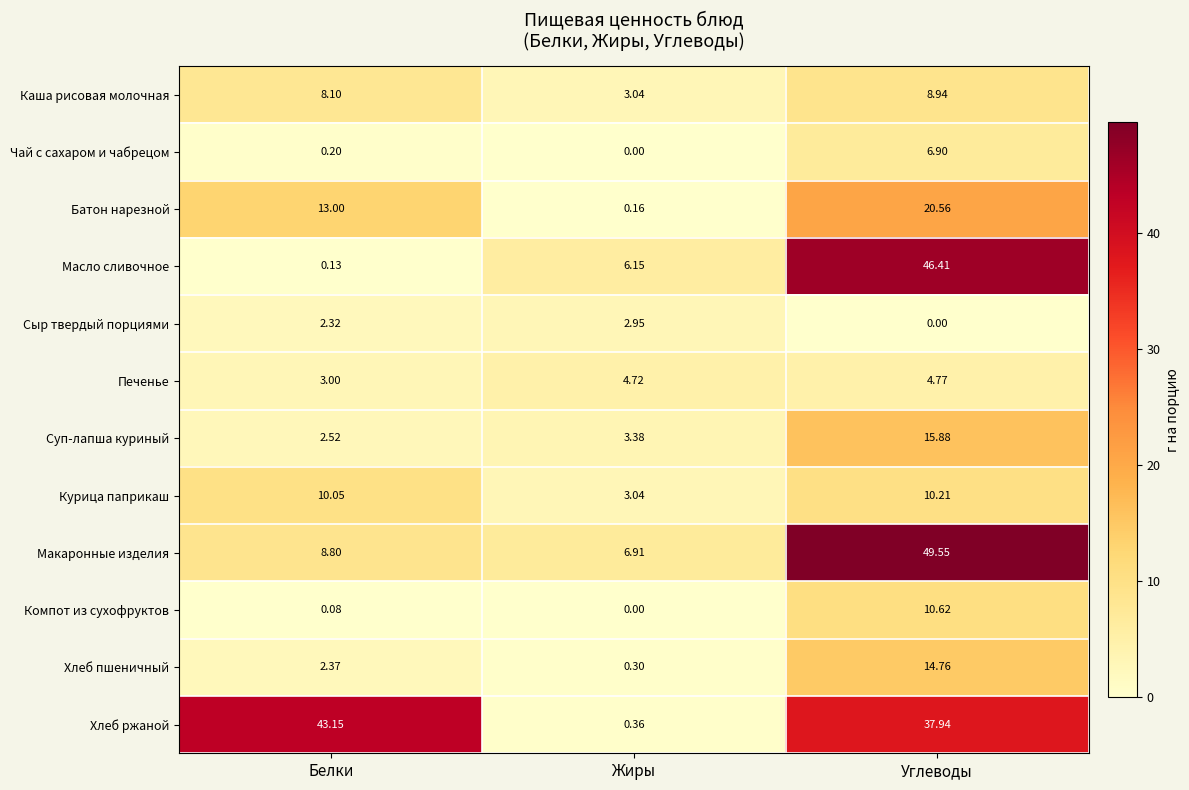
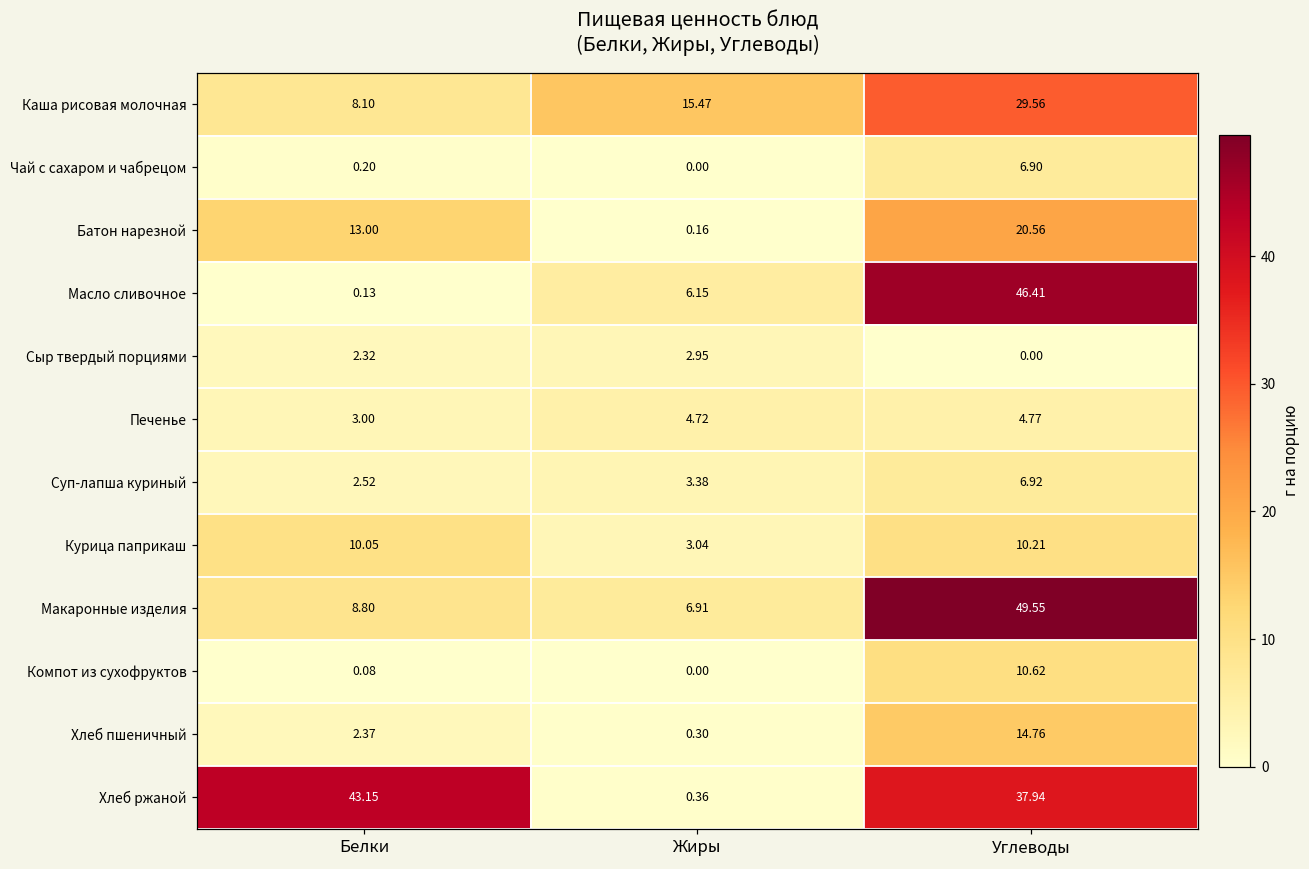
Каша рисовая молочная, Жиры: 3.04 -> 15.47
Каша рисовая молочная, Углеводы: 8.94 -> 29.56
Суп-лапша куриный, Углеводы: 15.88 -> 6.92
